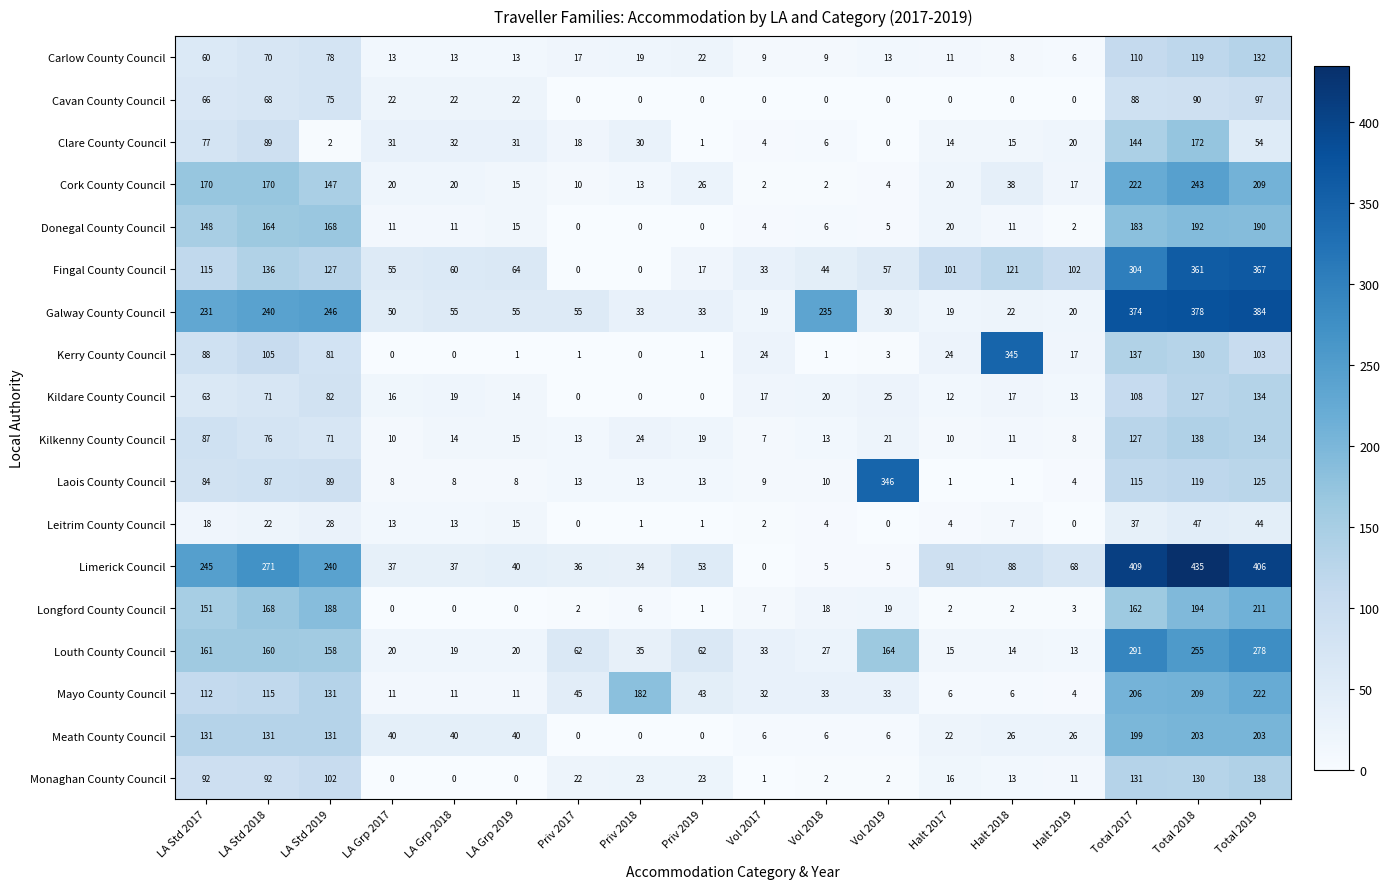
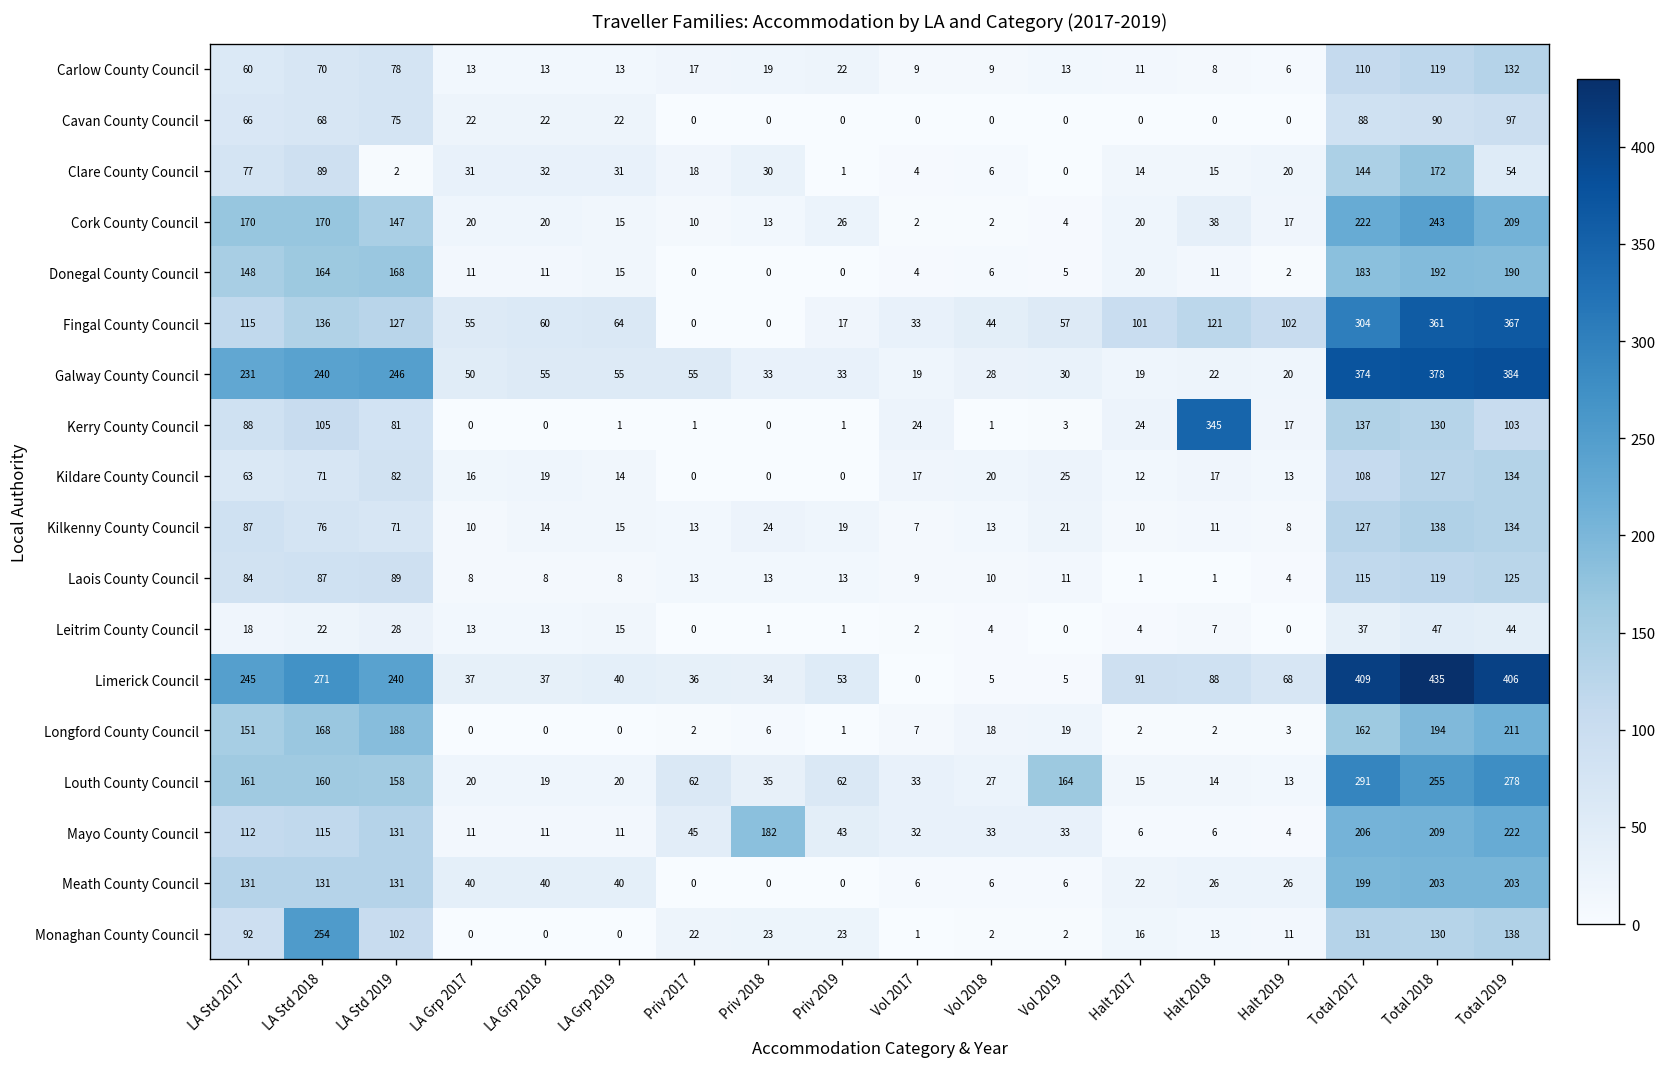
Galway County Council, Vol 2018: 235 -> 28
Laois County Council, Vol 2019: 346 -> 11
Monaghan County Council, LA Std 2018: 92 -> 254
